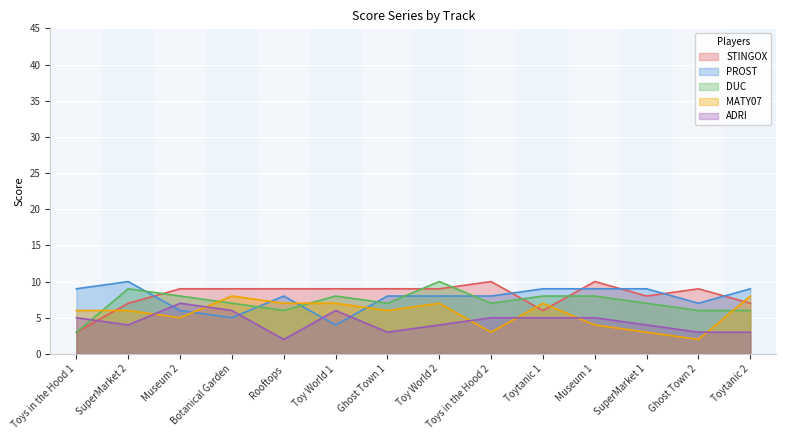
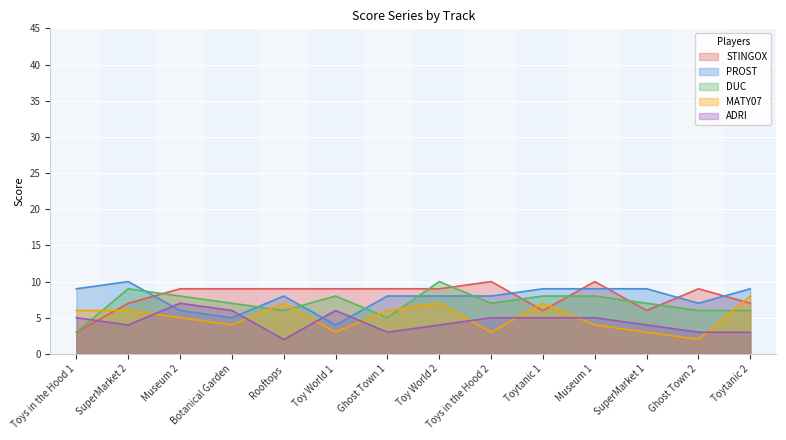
MATY07, Botanical Garden: 8 -> 4
MATY07, Toy World 1: 7 -> 3
DUC, Ghost Town 1: 7 -> 5
STINGOX, SuperMarket 1: 8 -> 6
